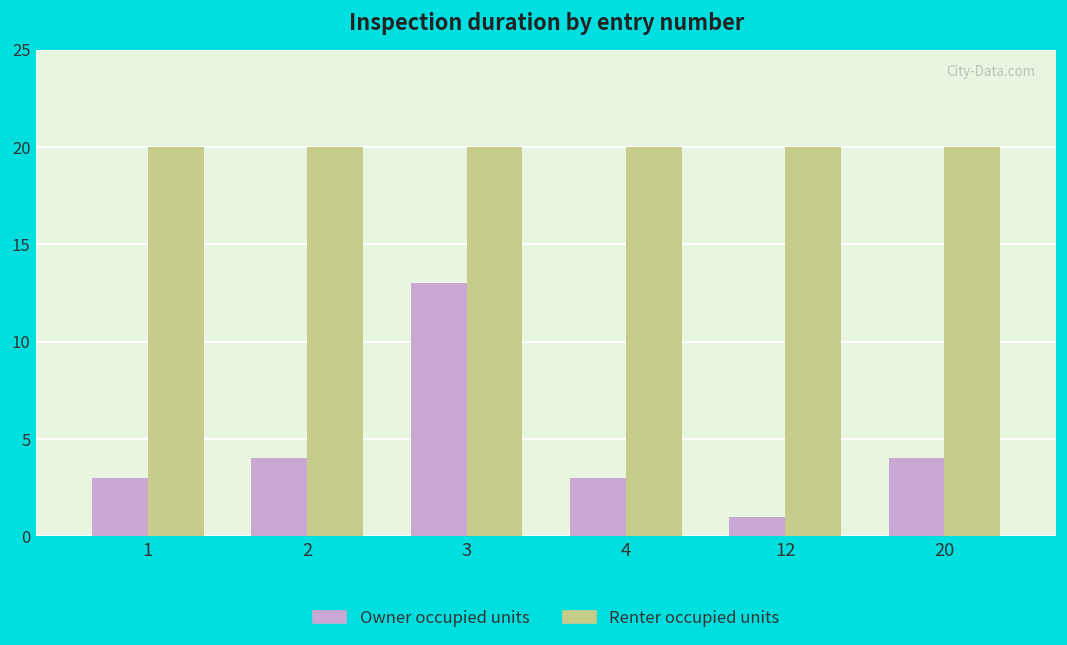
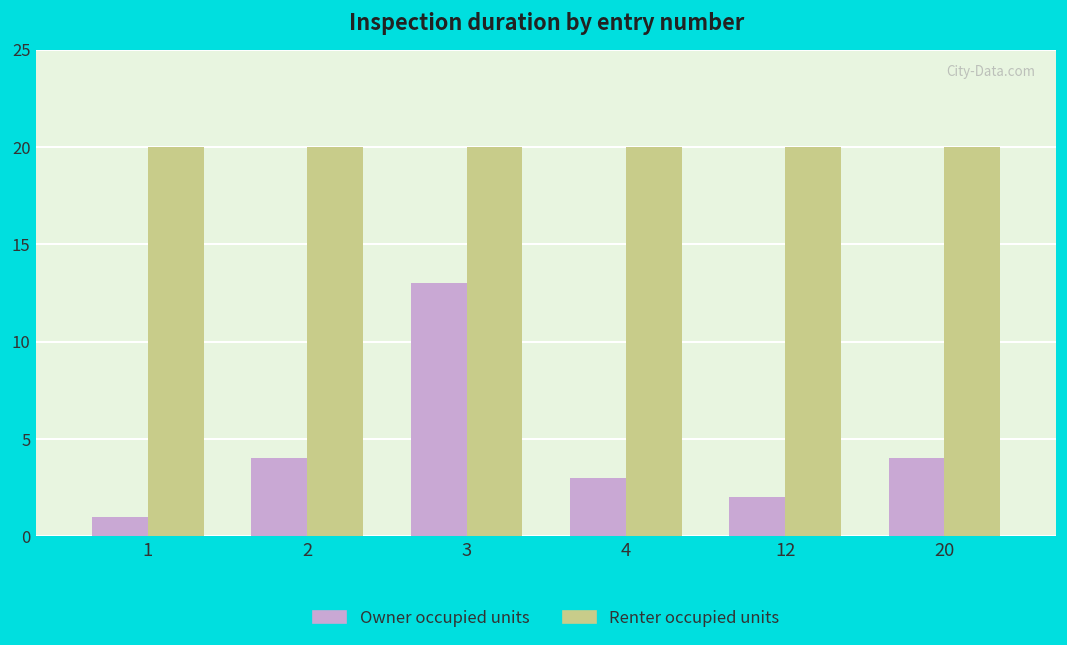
Owner occupied units, 1: 3 -> 1
Owner occupied units, 12: 1 -> 2
